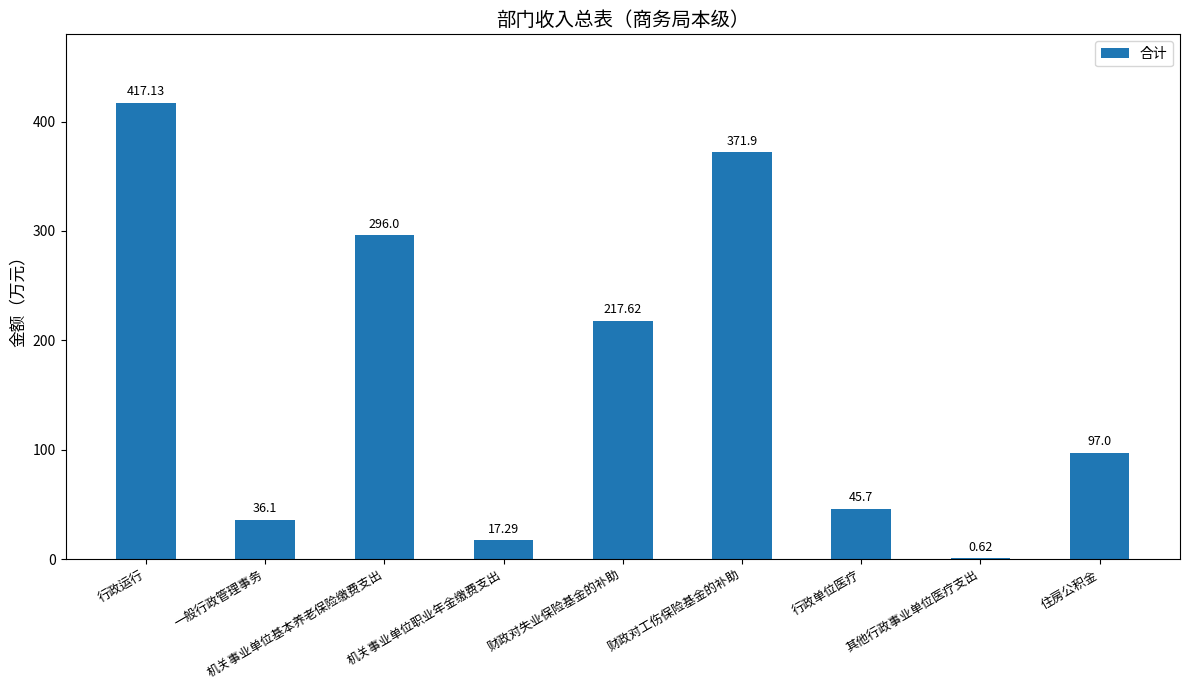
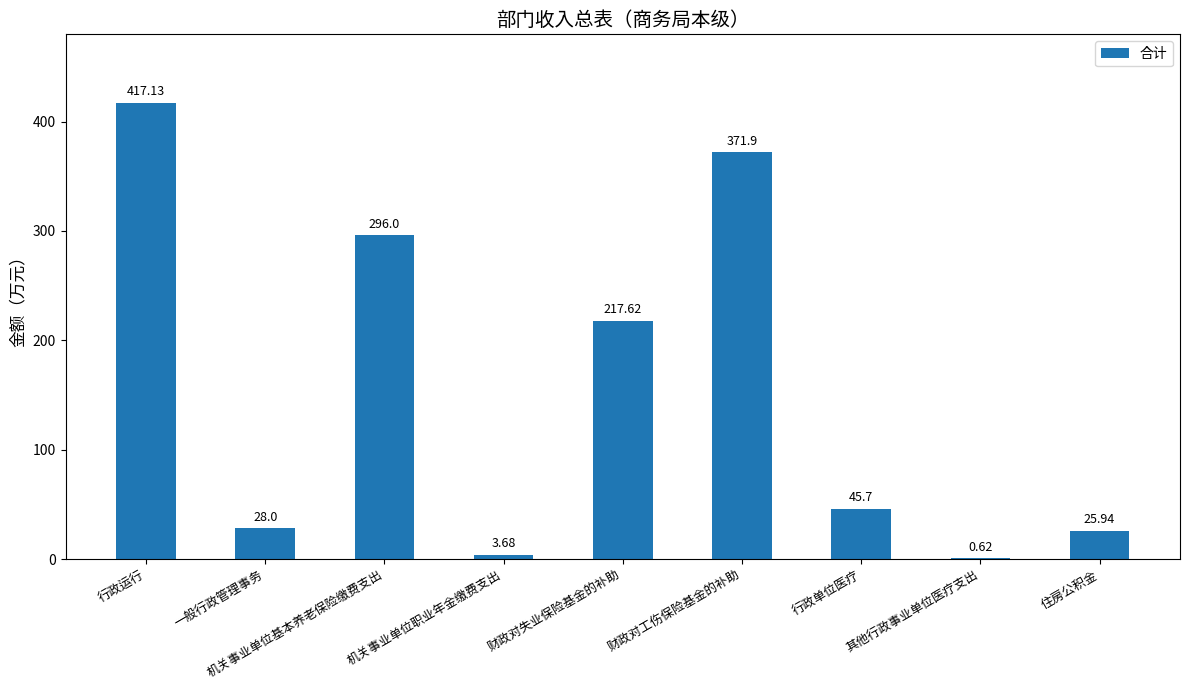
一般行政管理事务: 36.1 -> 28.0
机关事业单位职业年金缴费支出: 17.29 -> 3.68
住房公积金: 97.0 -> 25.94
